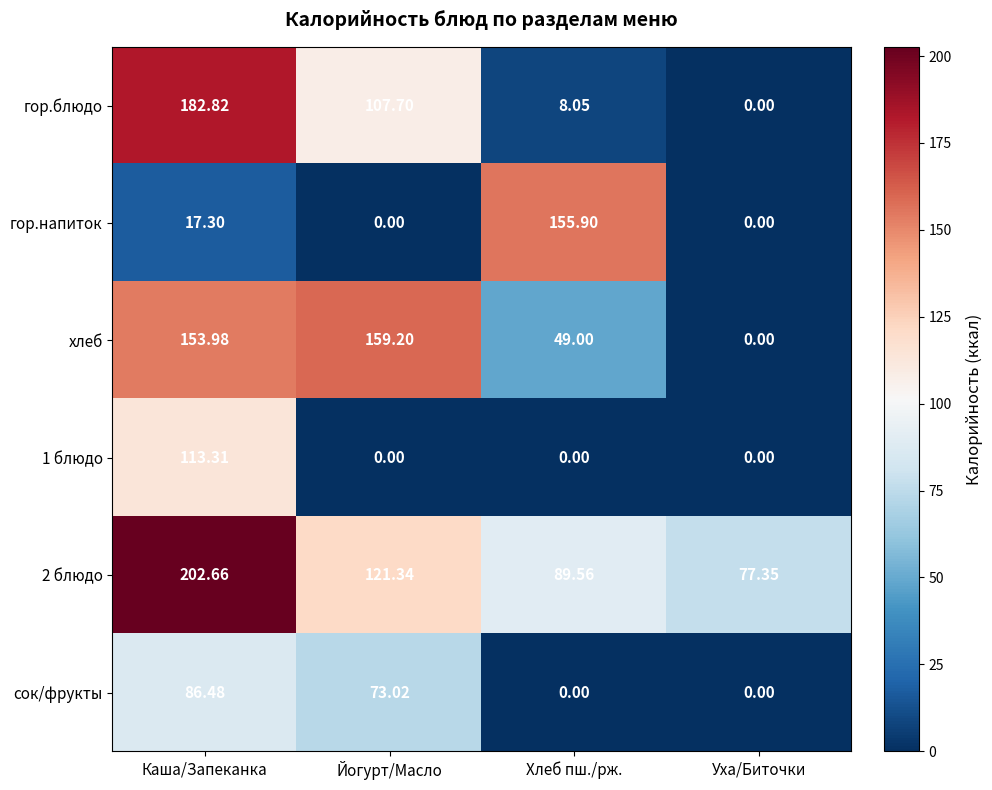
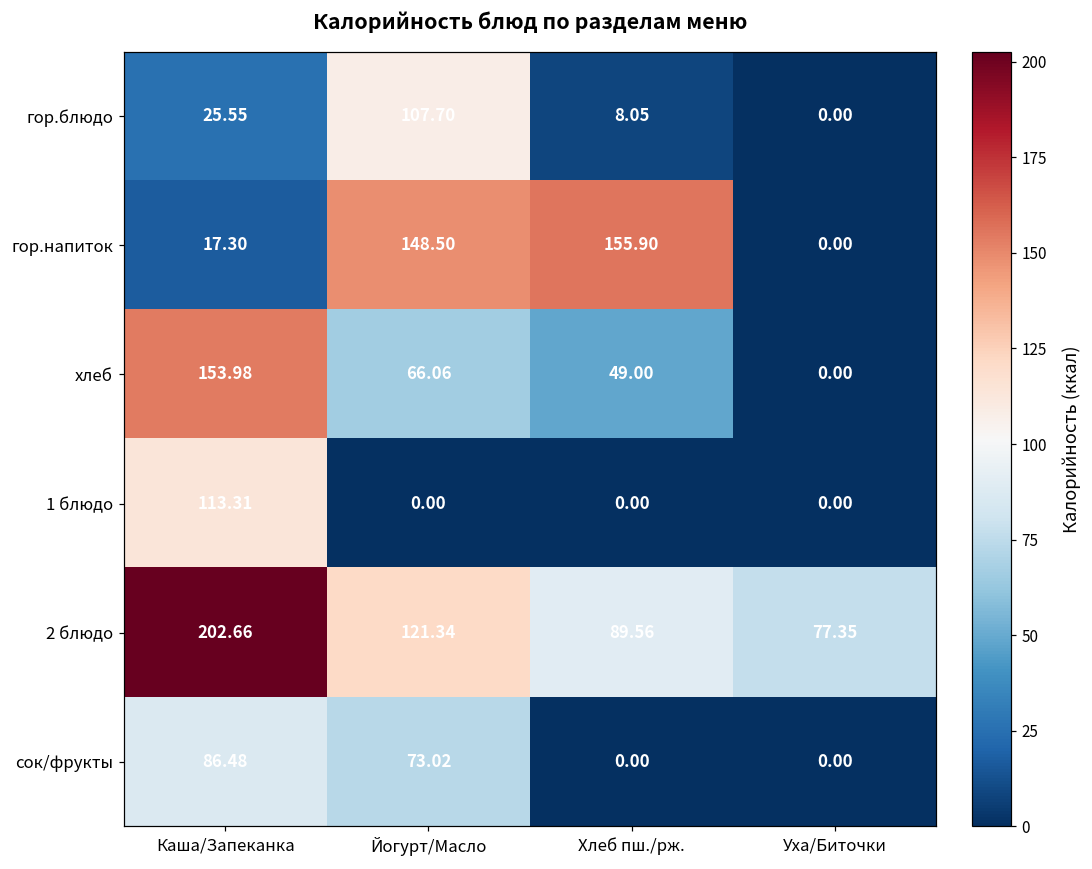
гор.блюдо, Каша/Запеканка: 182.82 -> 25.55
гор.напиток, Йогурт/Масло: 0.00 -> 148.50
хлеб, Йогурт/Масло: 159.20 -> 66.06
